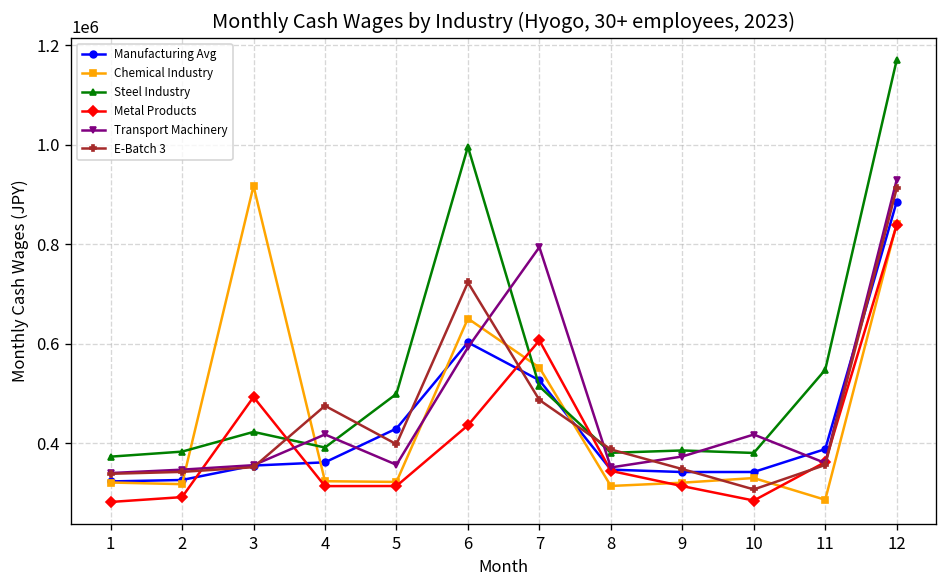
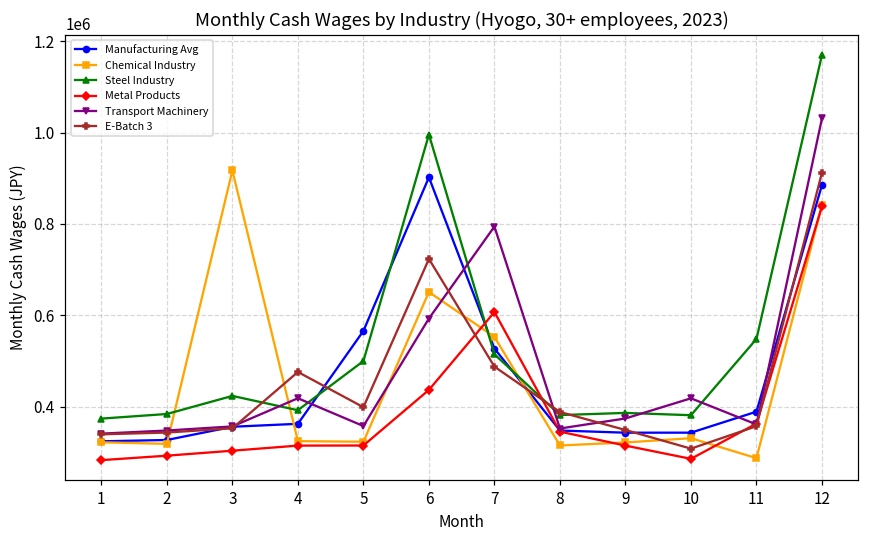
Metal Products, 3: 490000 -> 300000
Manufacturing Avg, 5: 430000 -> 570000
Manufacturing Avg, 6: 600000 -> 900000
Transport Machinery, 12: 930000 -> 1030000
